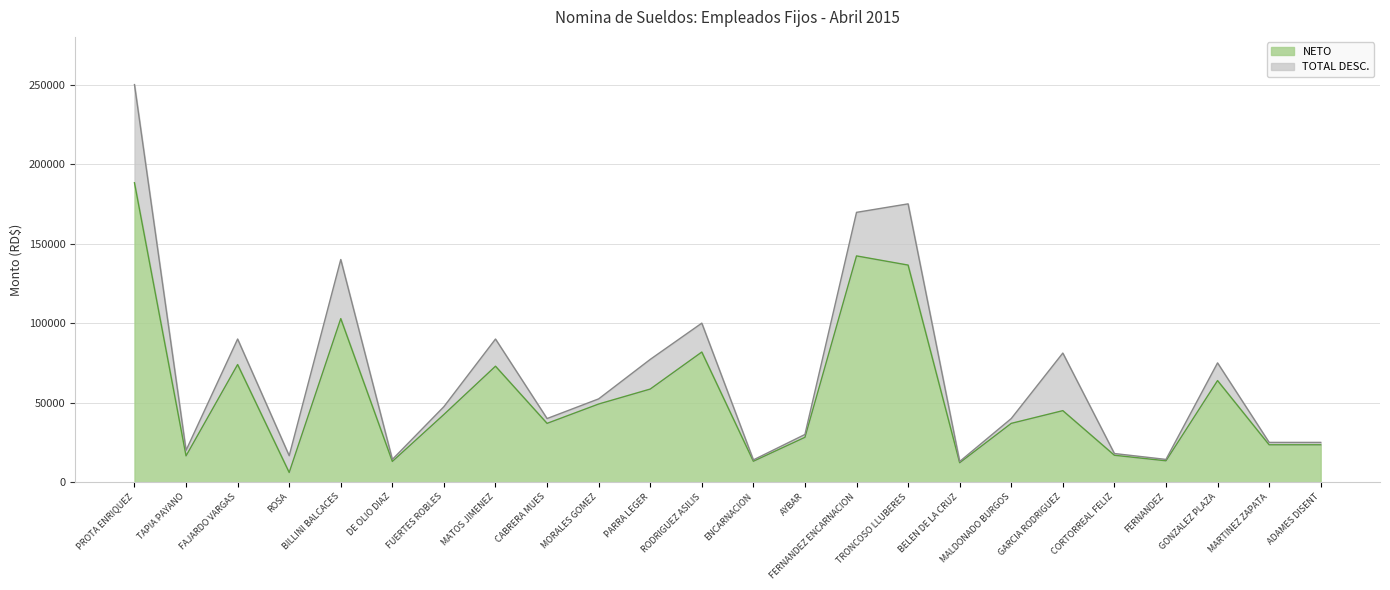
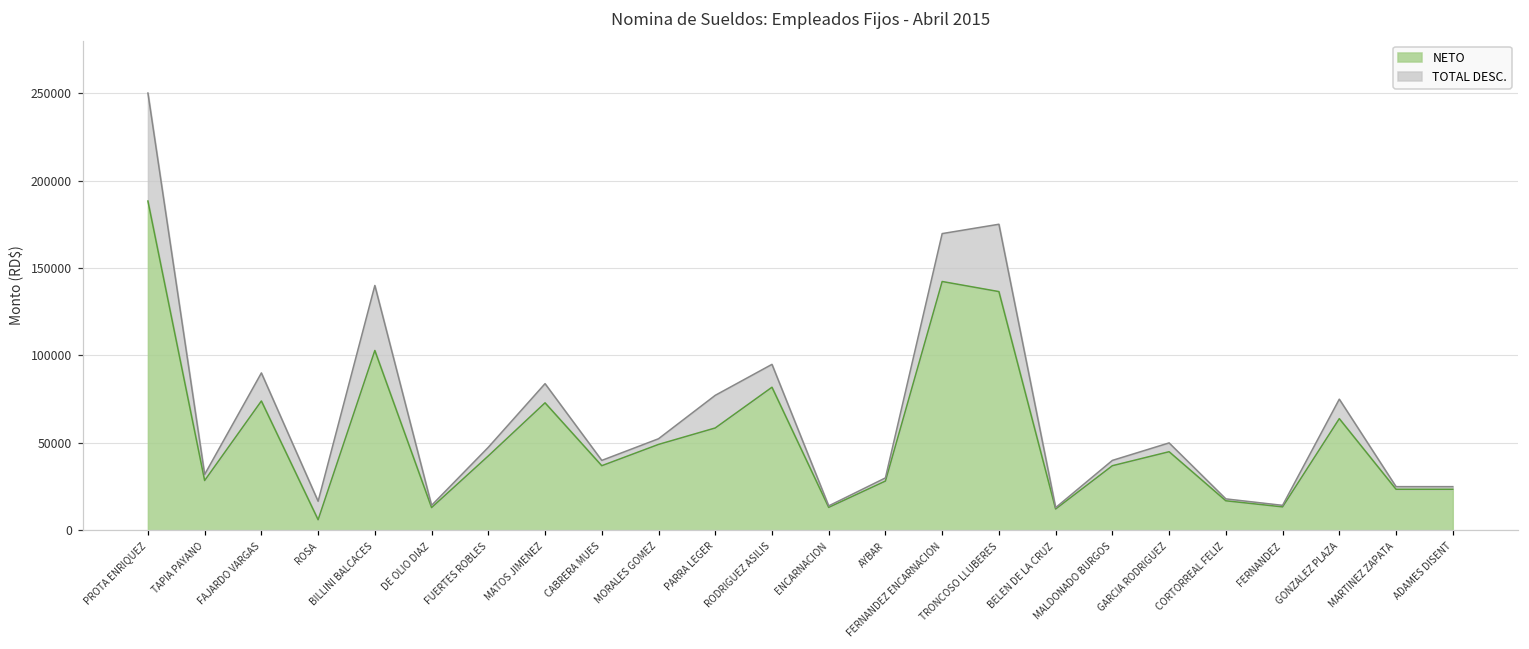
NETO, TAPIA PAYANO: 17000 -> 28000
TOTAL DESC., MATOS JIMENEZ: 17000 -> 11000
TOTAL DESC., RODRIGUEZ ASILIS: 18000 -> 13000
TOTAL DESC., GARCIA RODRIGUEZ: 36000 -> 5000
